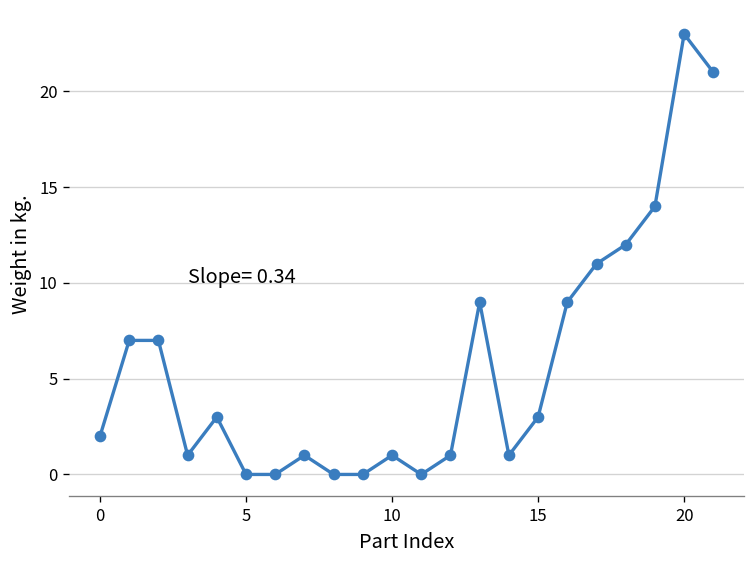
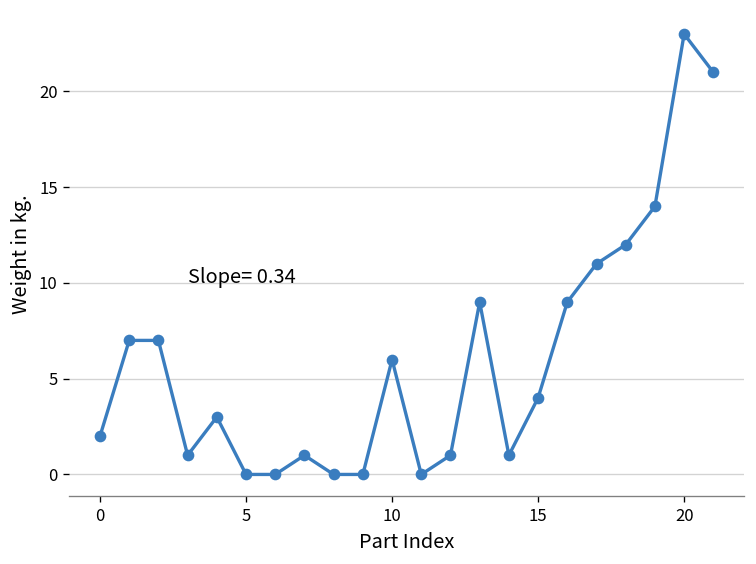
10: 1 -> 6
15: 3 -> 4
